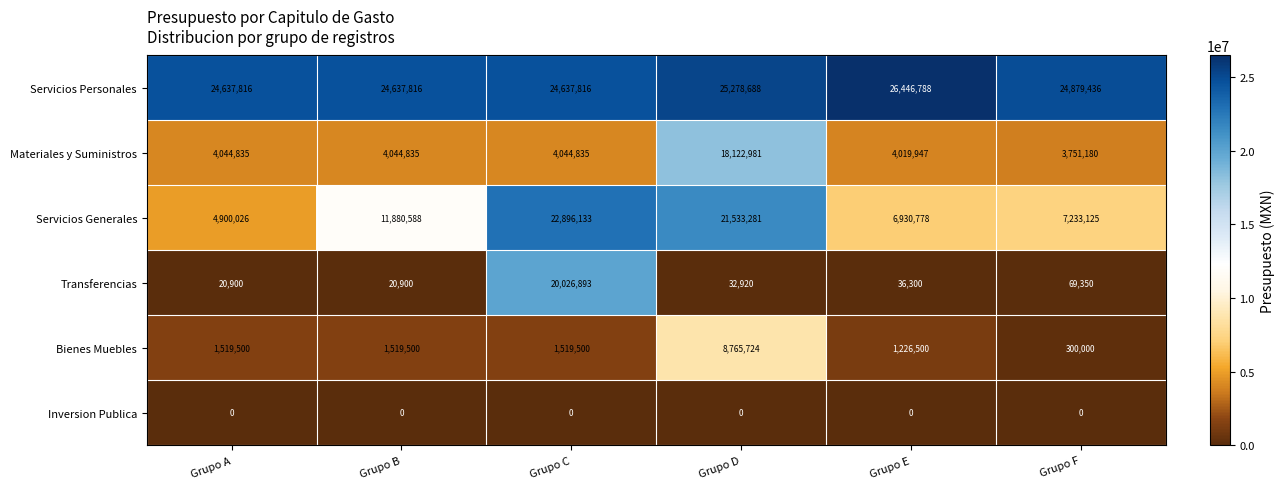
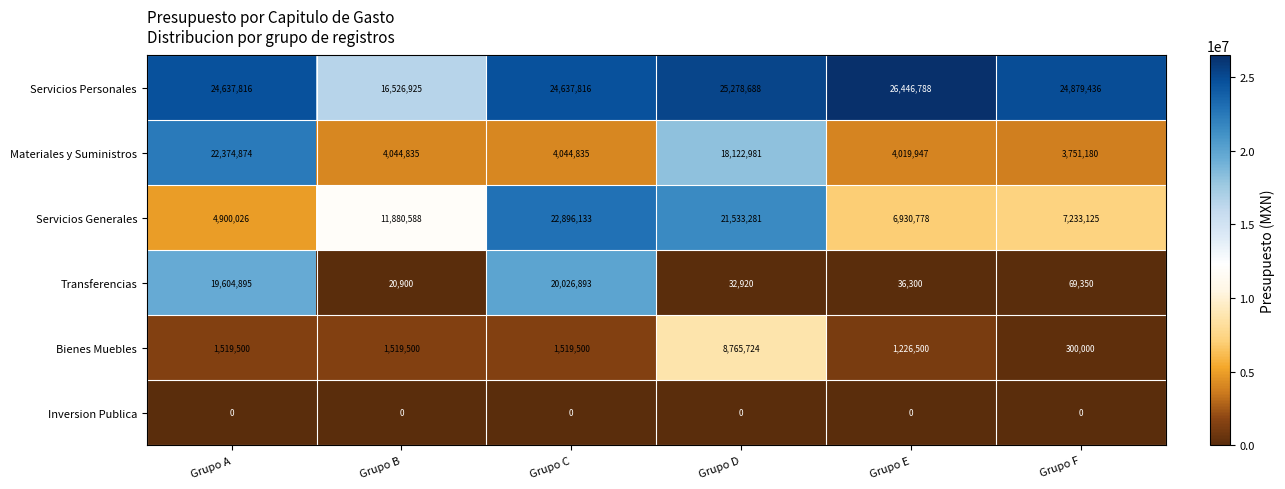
Servicios Personales, Grupo B: 24,637,816 -> 16,526,925
Materiales y Suministros, Grupo A: 4,044,835 -> 22,374,874
Transferencias, Grupo A: 20,900 -> 19,604,895
